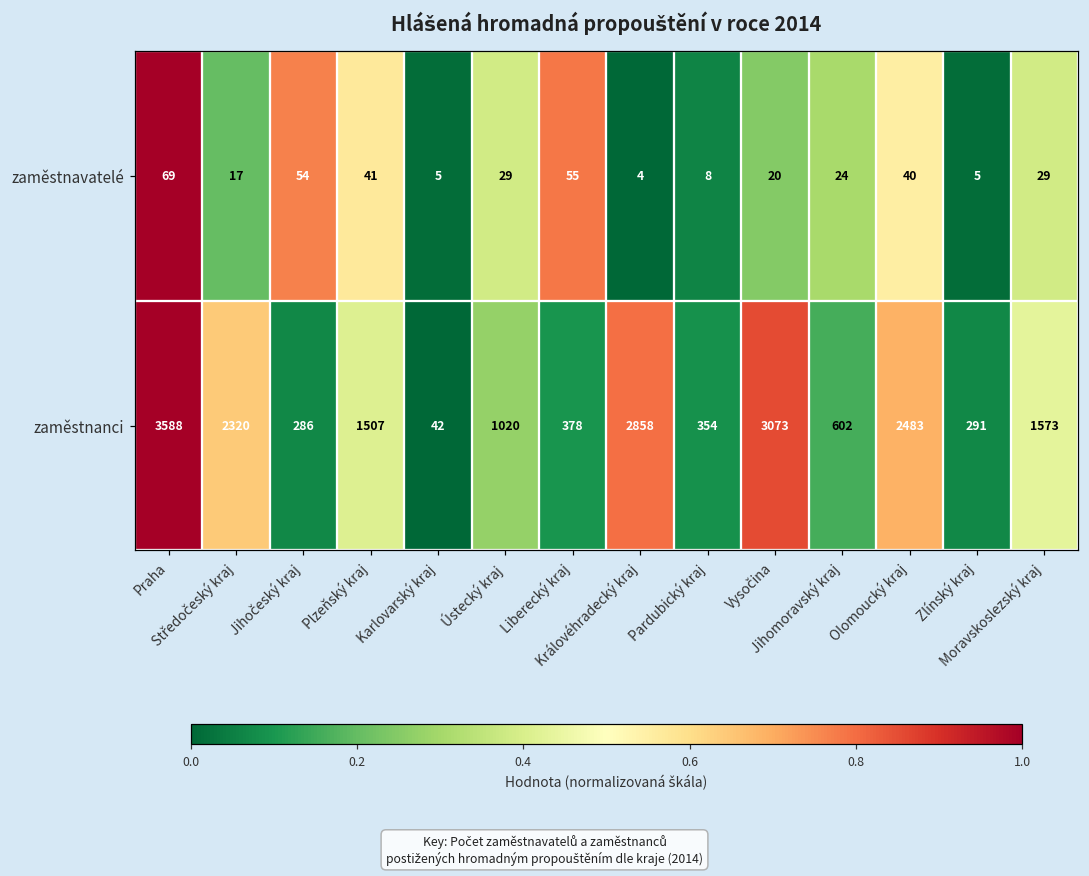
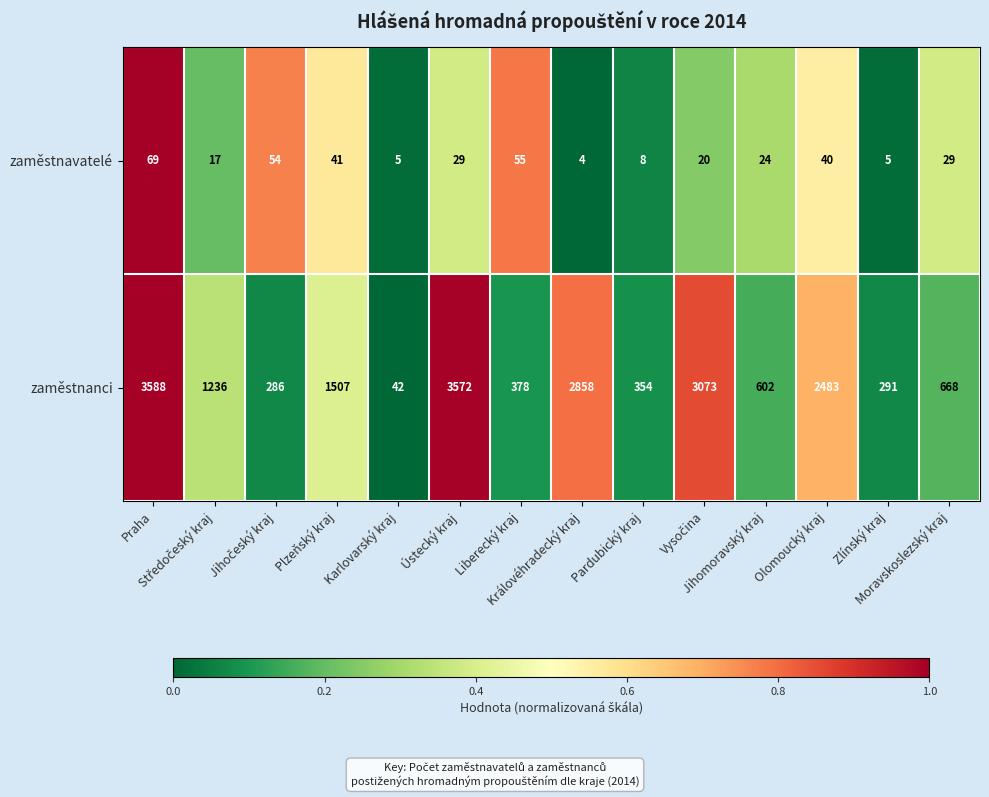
zaměstnanci, Středočeský kraj: 2320 -> 1236
zaměstnanci, Ústecký kraj: 1020 -> 3572
zaměstnanci, Moravskoslezský kraj: 1573 -> 668
